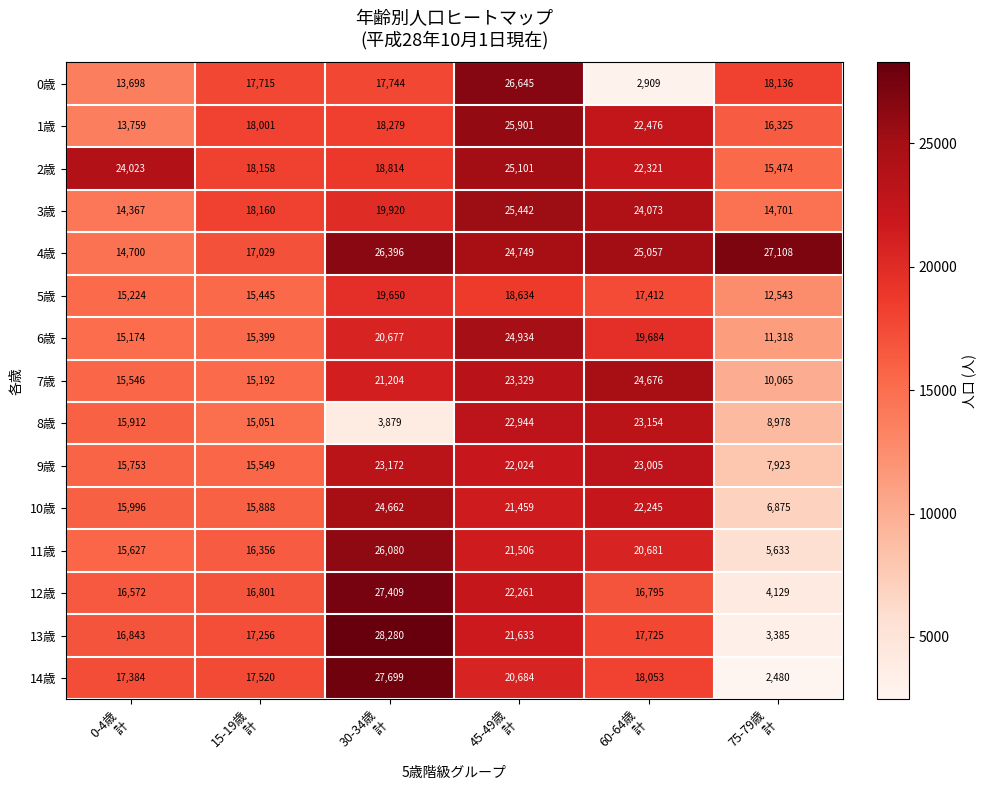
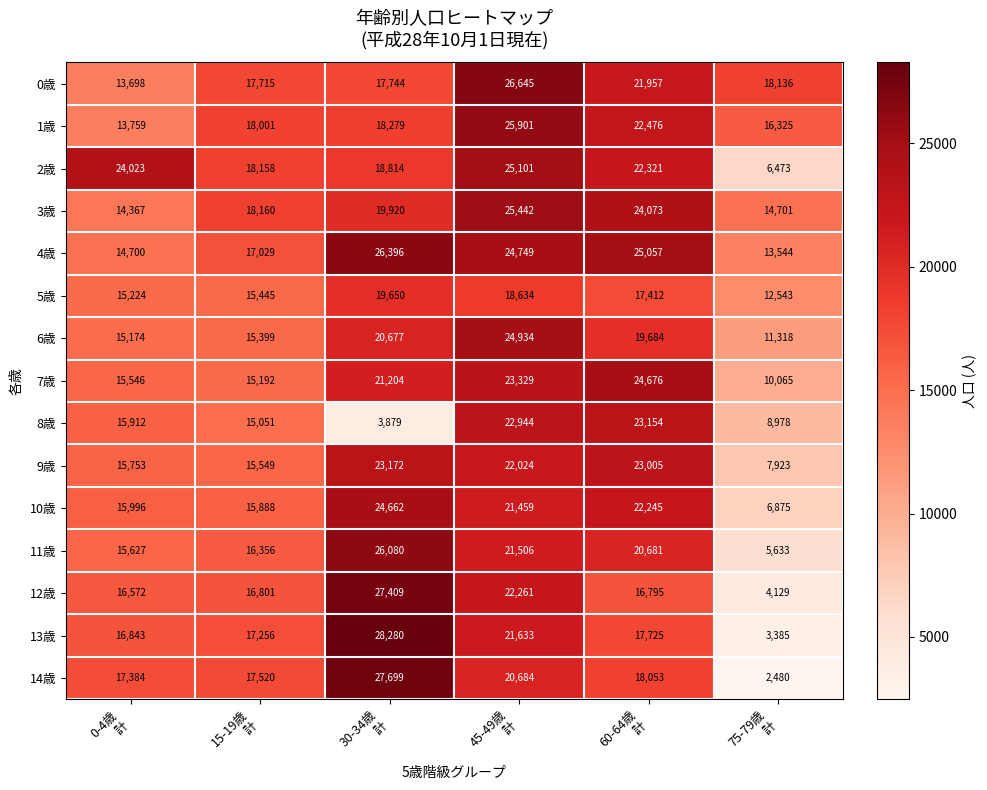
0歳, 60-64歳 計: 2,909 -> 21,957
2歳, 75-79歳 計: 15,474 -> 6,473
4歳, 75-79歳 計: 27,108 -> 13,544
